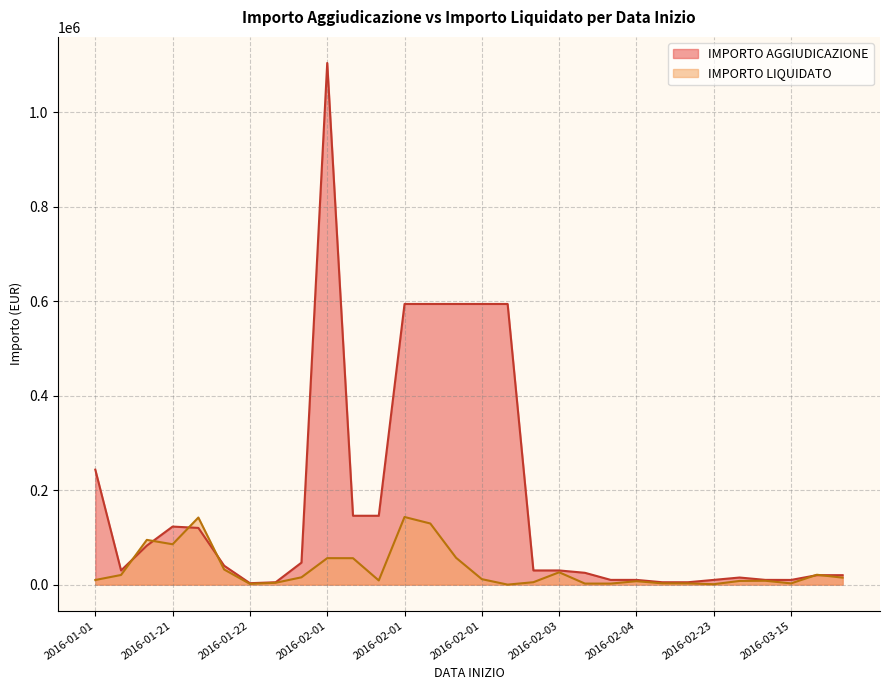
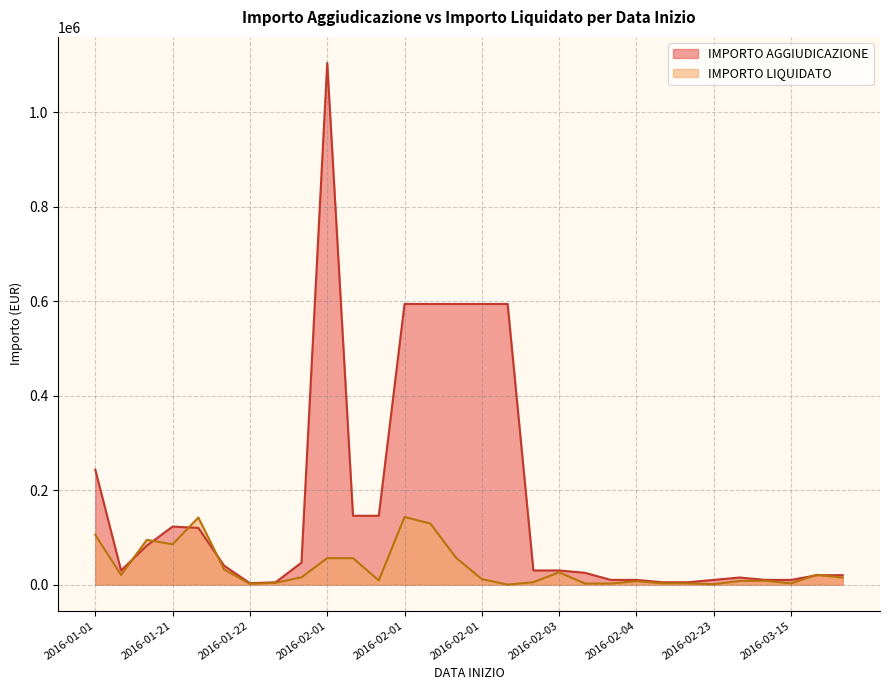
IMPORTO LIQUIDATO, 2016-01-01: 10000 -> 110000
